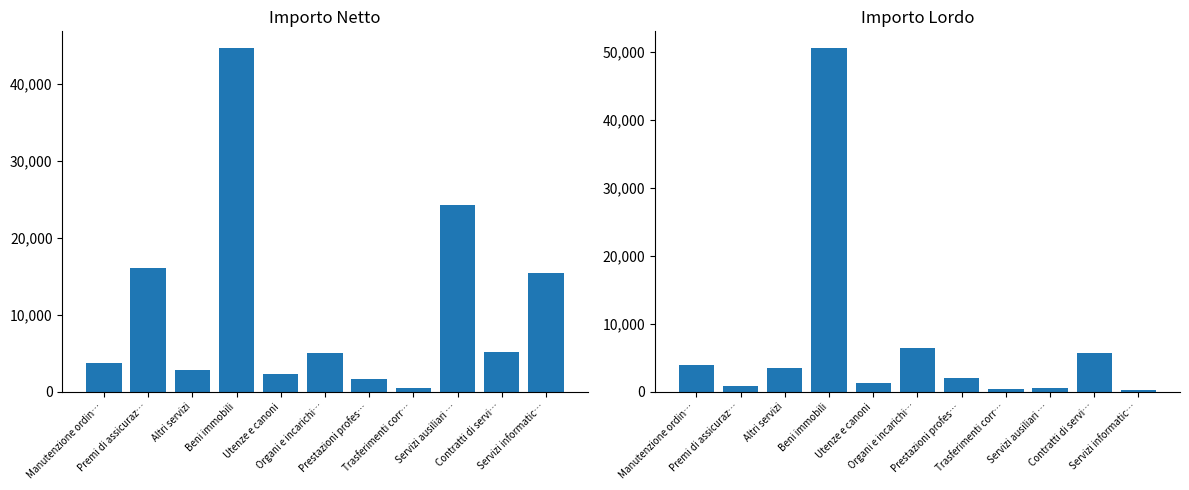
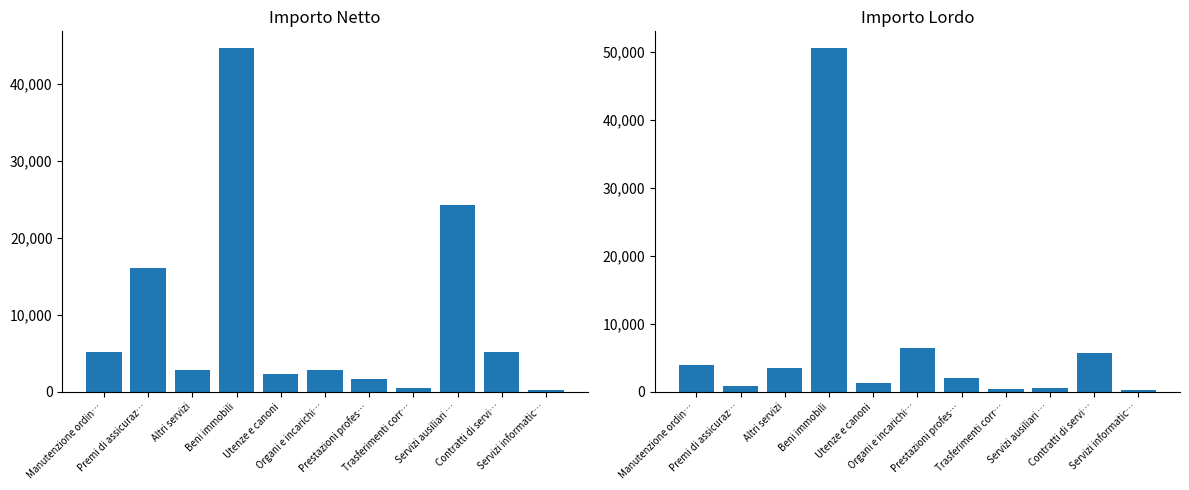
Importo Netto, Manutenzione ordin…: 4,000 -> 5,000
Importo Netto, Organi e incarichi…: 5,000 -> 3,000
Importo Netto, Servizi informatic…: 15,000 -> 0
